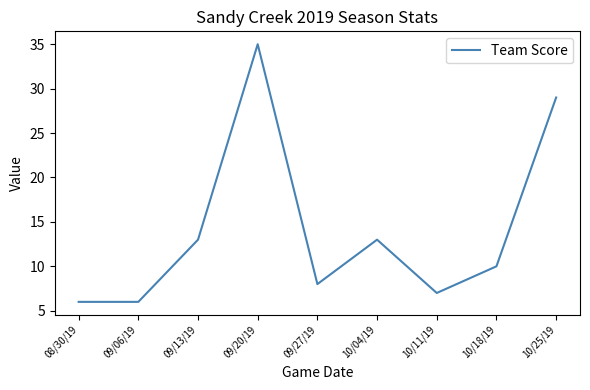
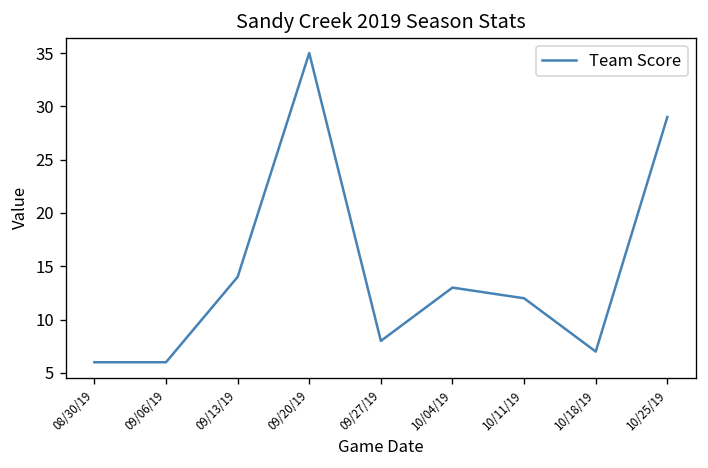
09/13/19: 13 -> 14
10/11/19: 7 -> 12
10/18/19: 10 -> 7
